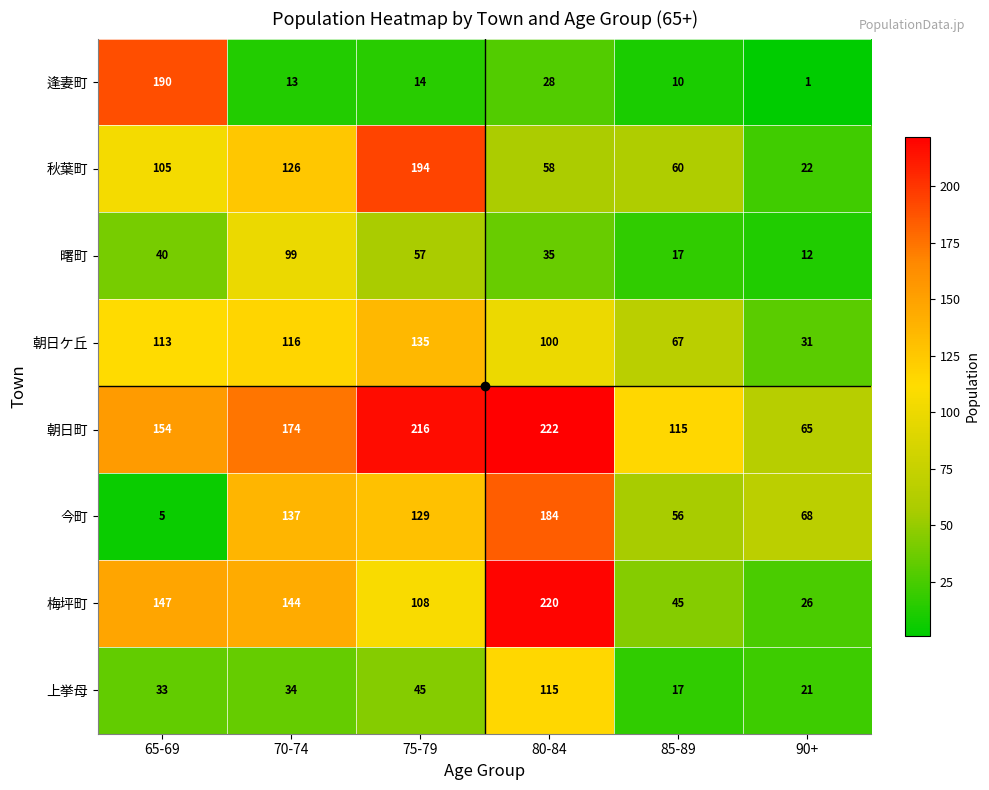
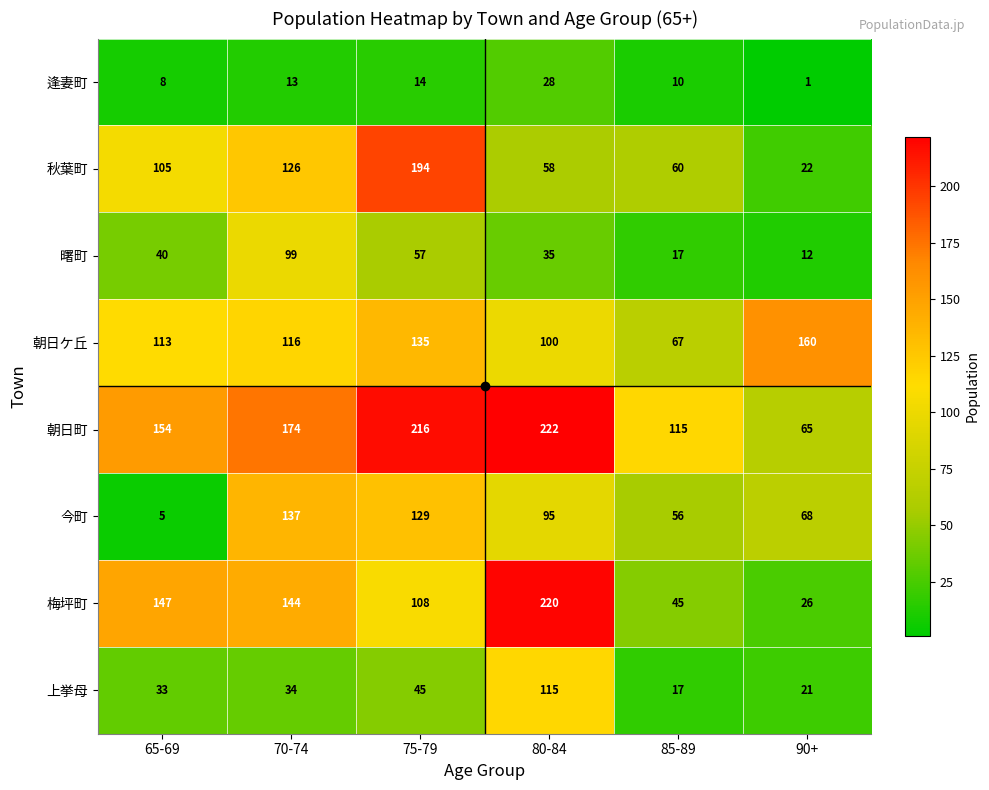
逢妻町, 65-69: 190 -> 8
朝日ケ丘, 90+: 31 -> 160
今町, 80-84: 184 -> 95
